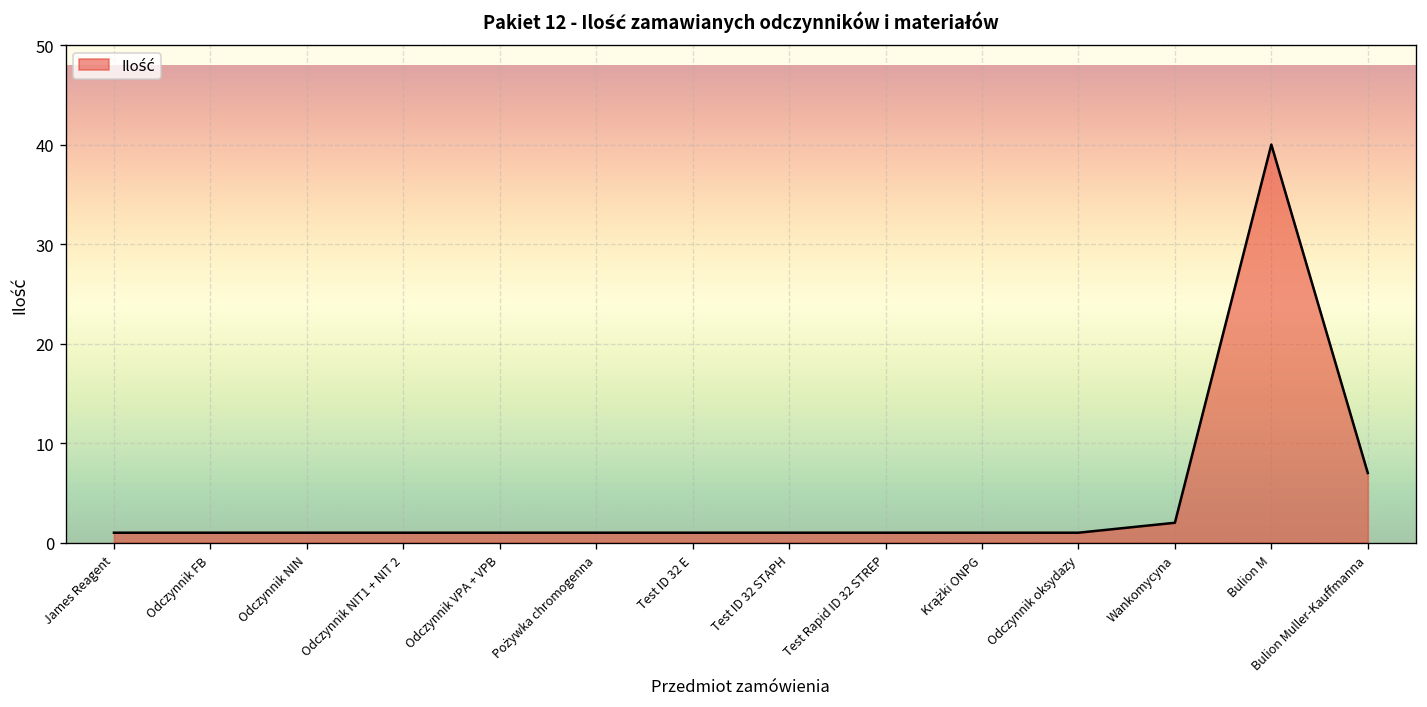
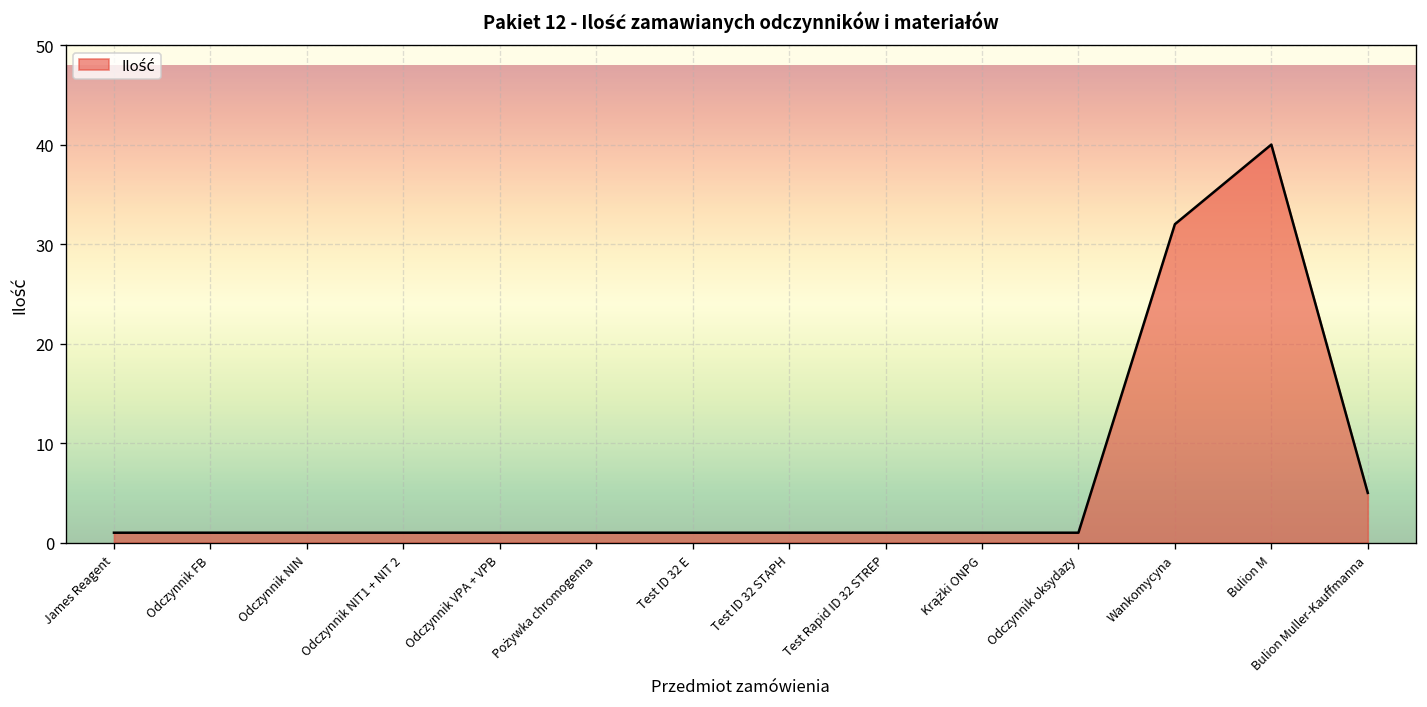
Wankomycyna: 2 -> 32
Bulion Muller-Kauffmanna: 7 -> 5
